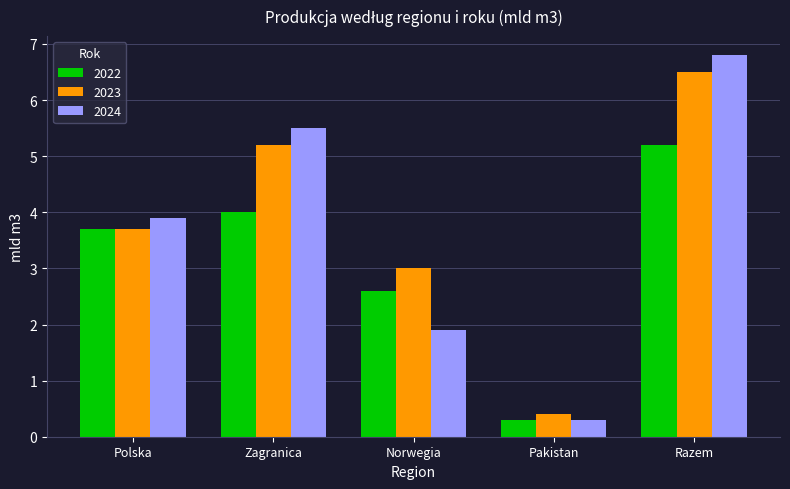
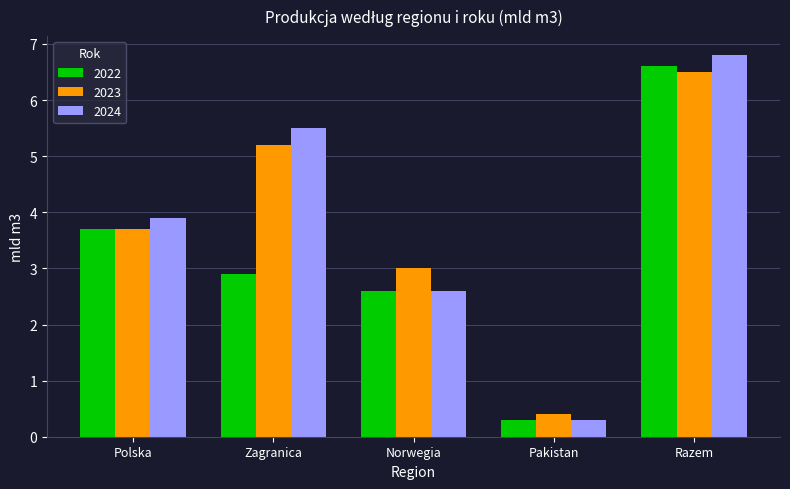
2022, Zagranica: 4.0 -> 2.9
2024, Norwegia: 1.9 -> 2.6
2022, Razem: 5.2 -> 6.6
